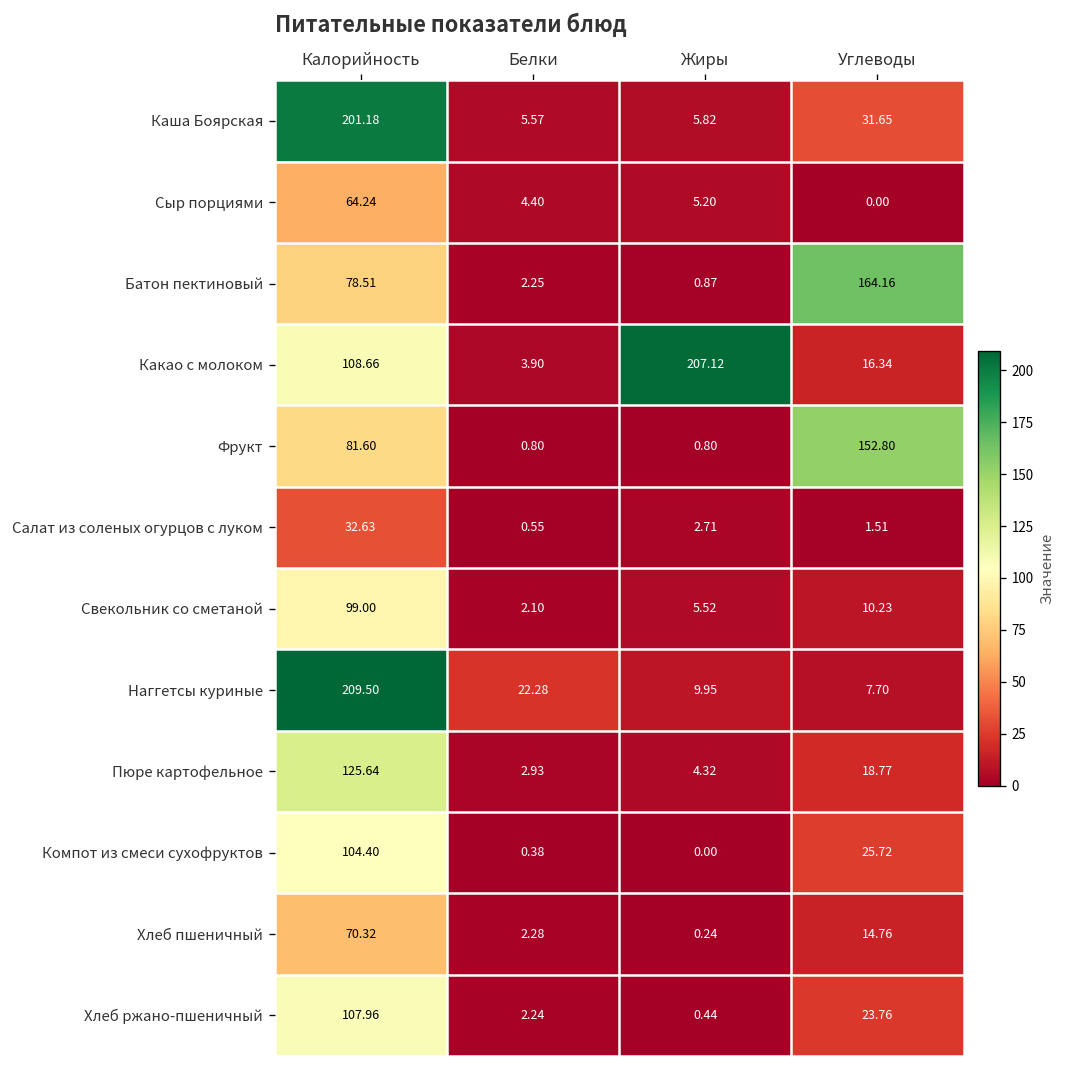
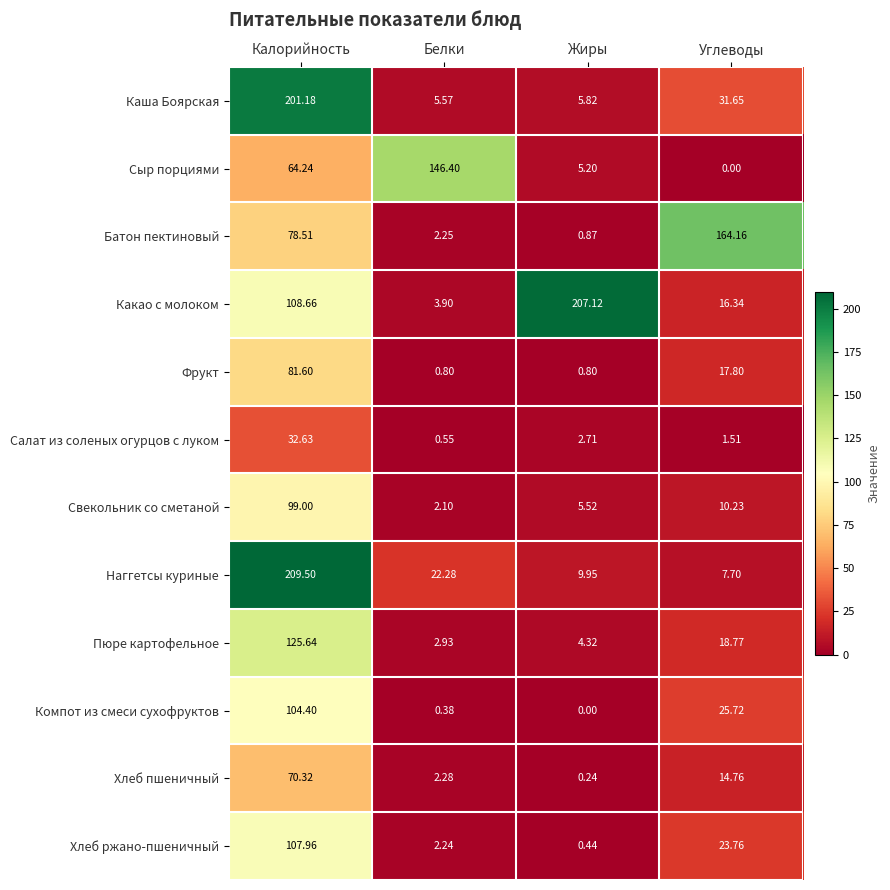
Сыр порциями, Белки: 4.40 -> 146.40
Фрукт, Углеводы: 152.80 -> 17.80
